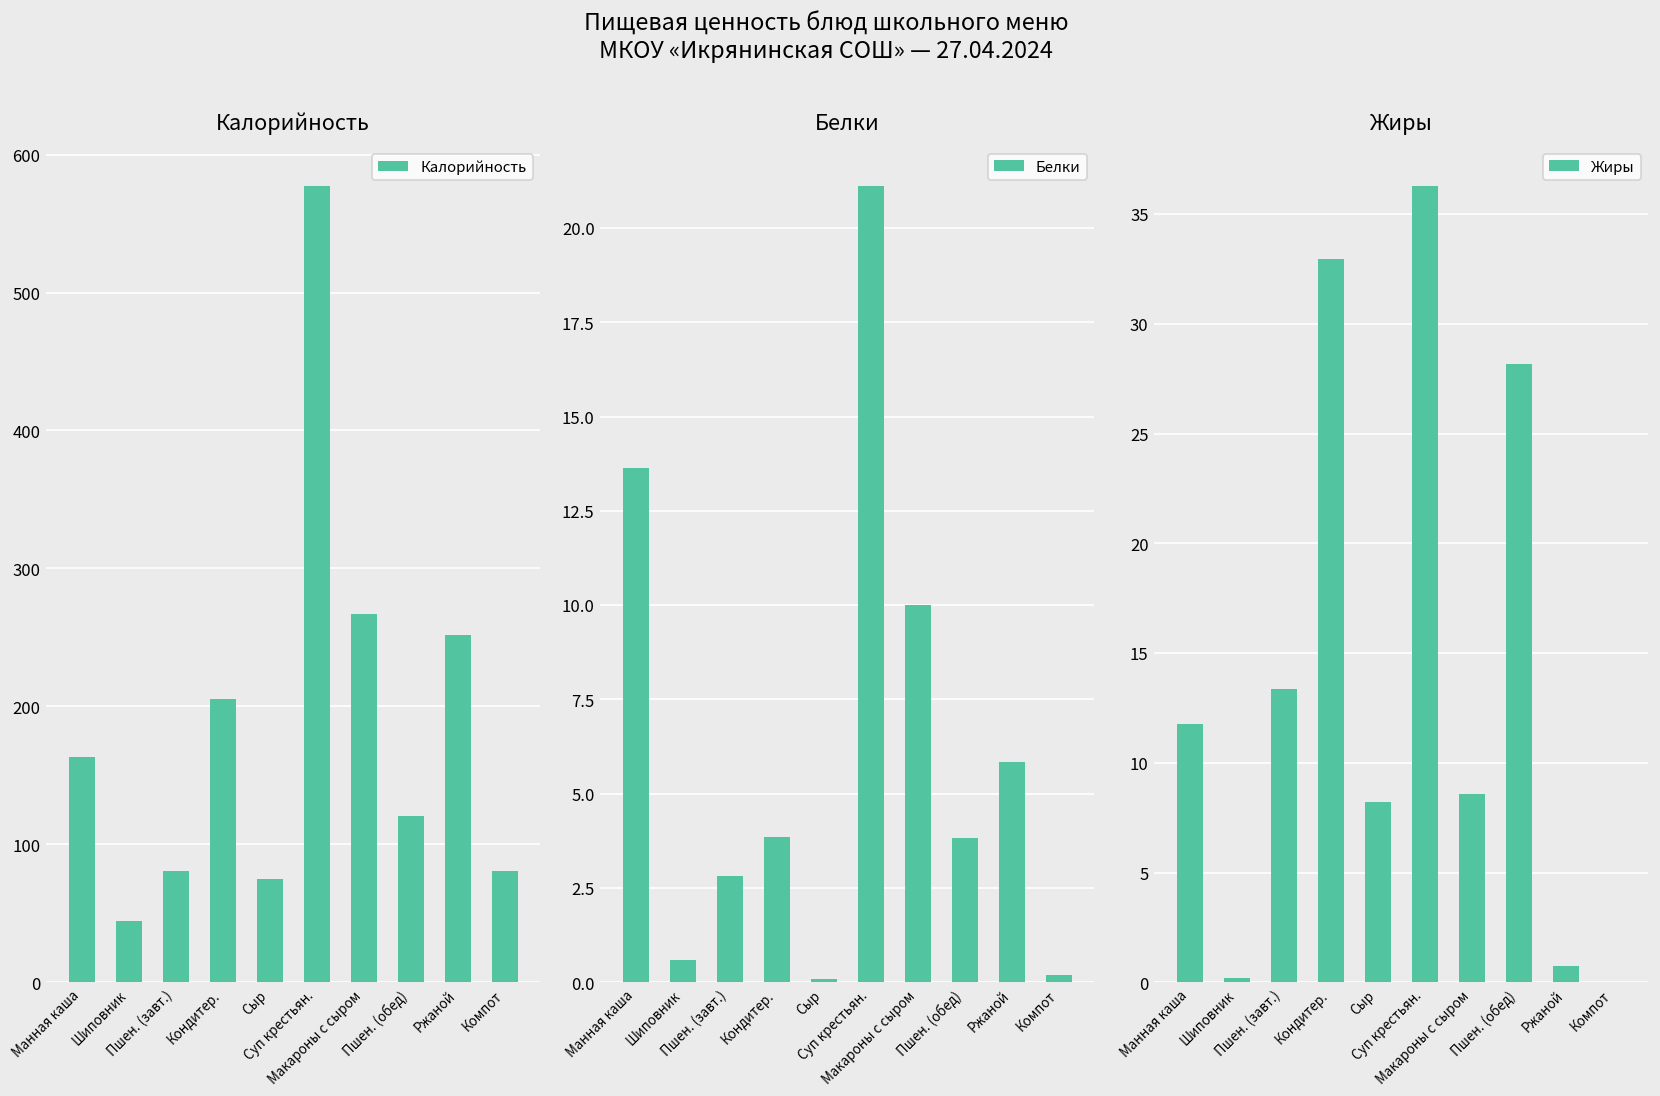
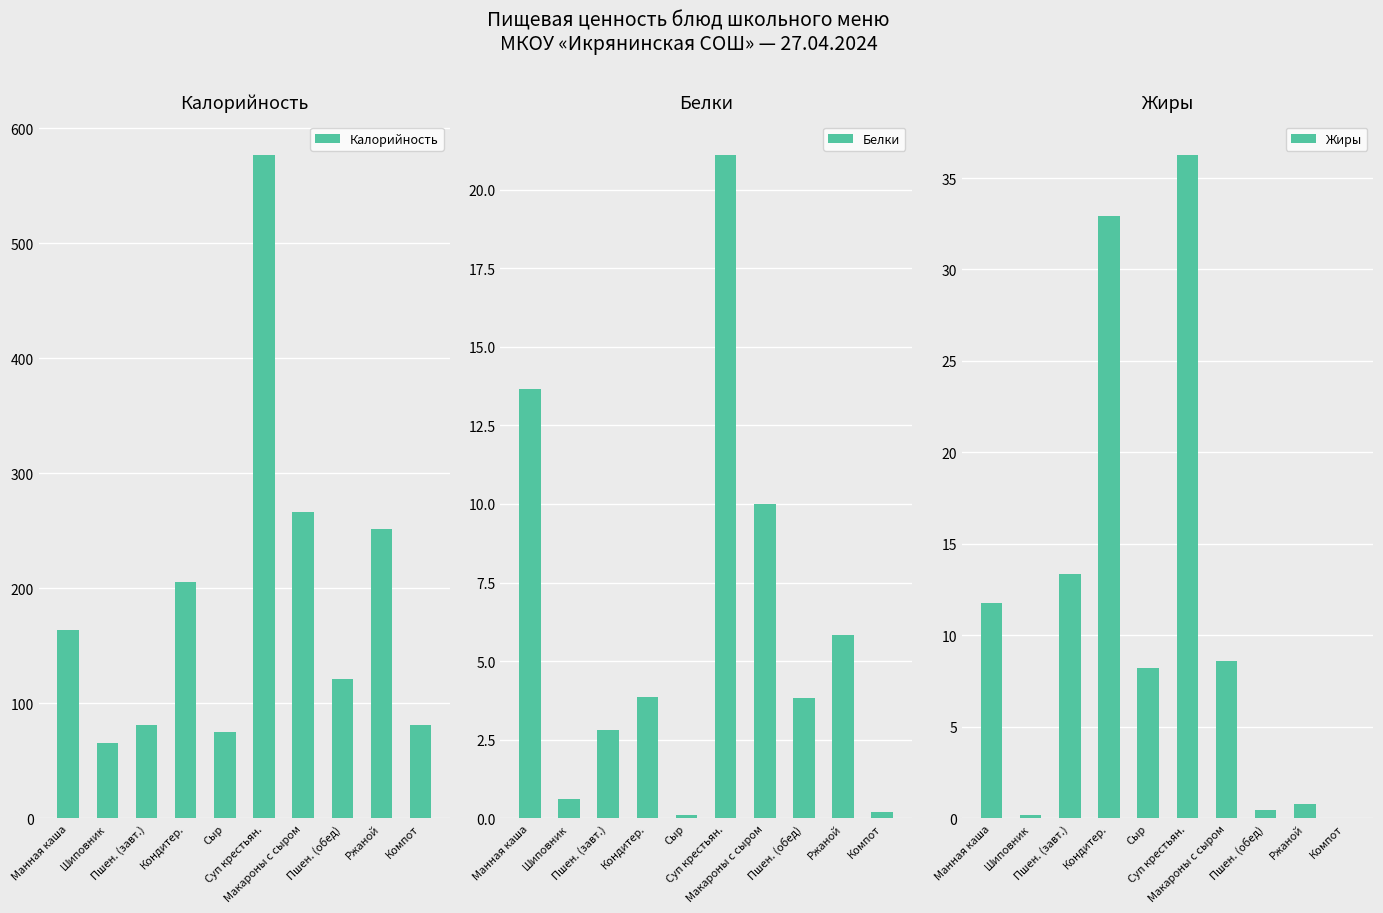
Калорийность, Шиповник: 45 -> 65
Жиры, Пшен. (обед): 28.2 -> 0.5
